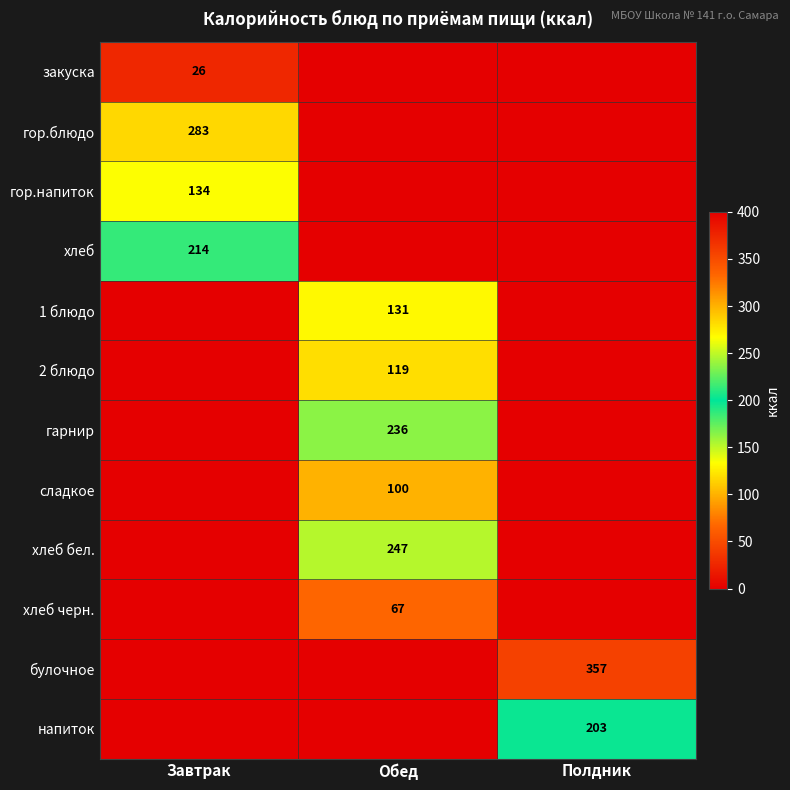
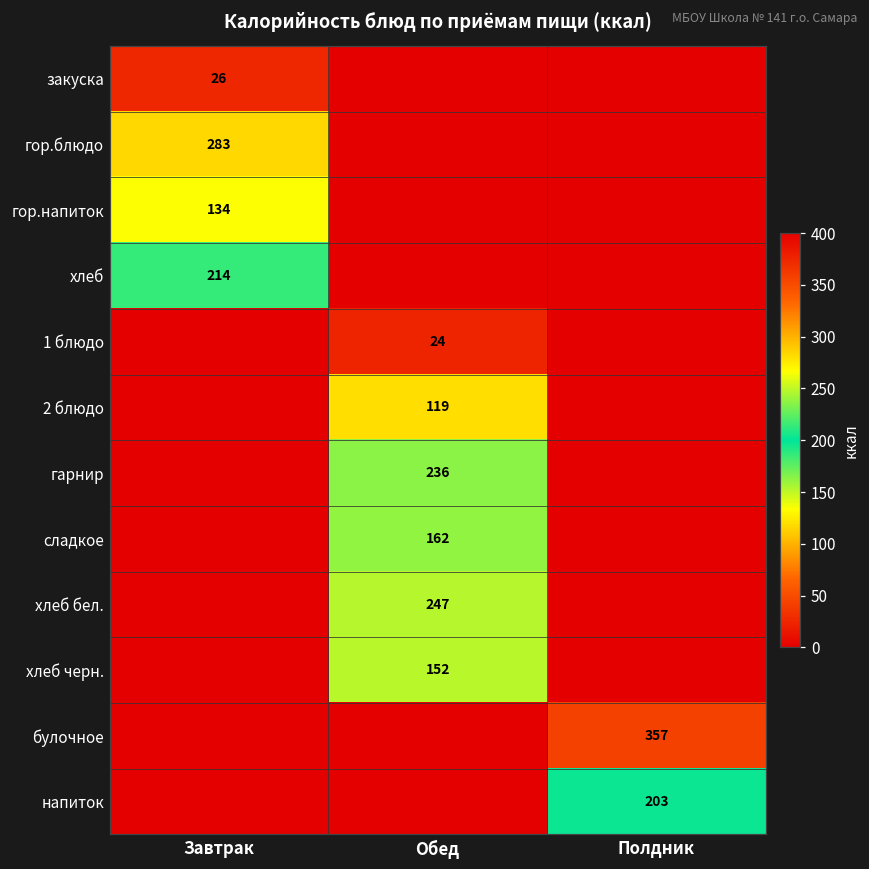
1 блюдо, Обед: 131 -> 24
сладкое, Обед: 100 -> 162
хлеб черн., Обед: 67 -> 152
